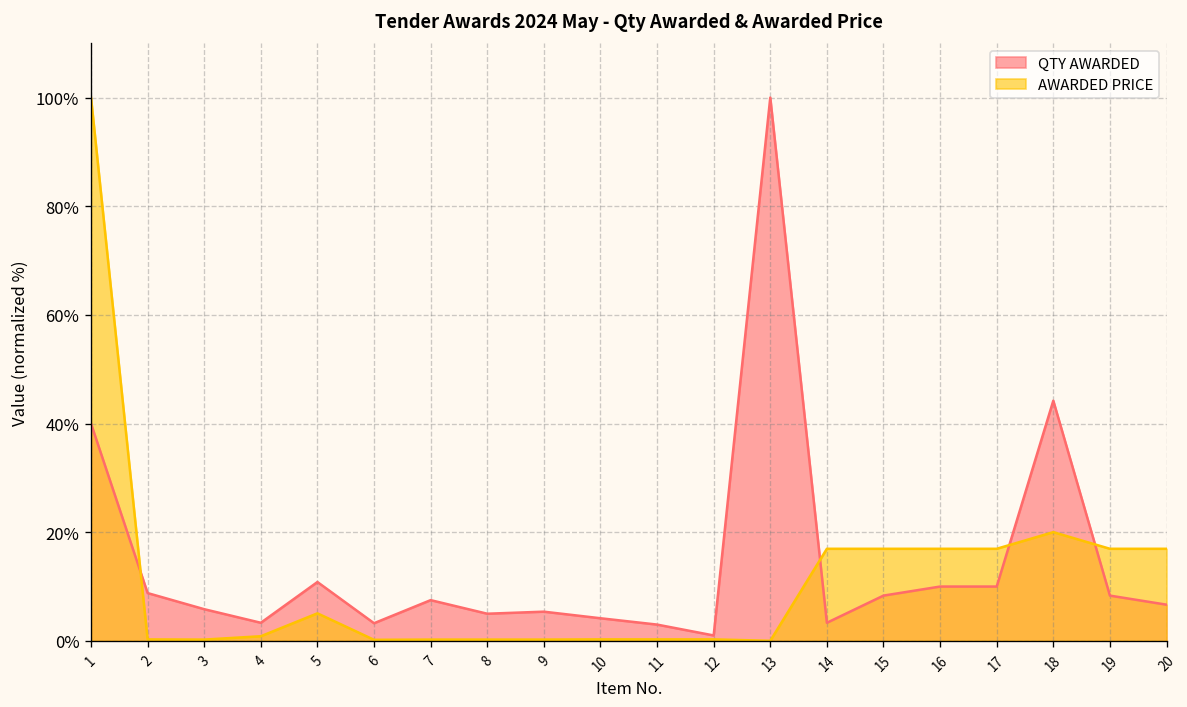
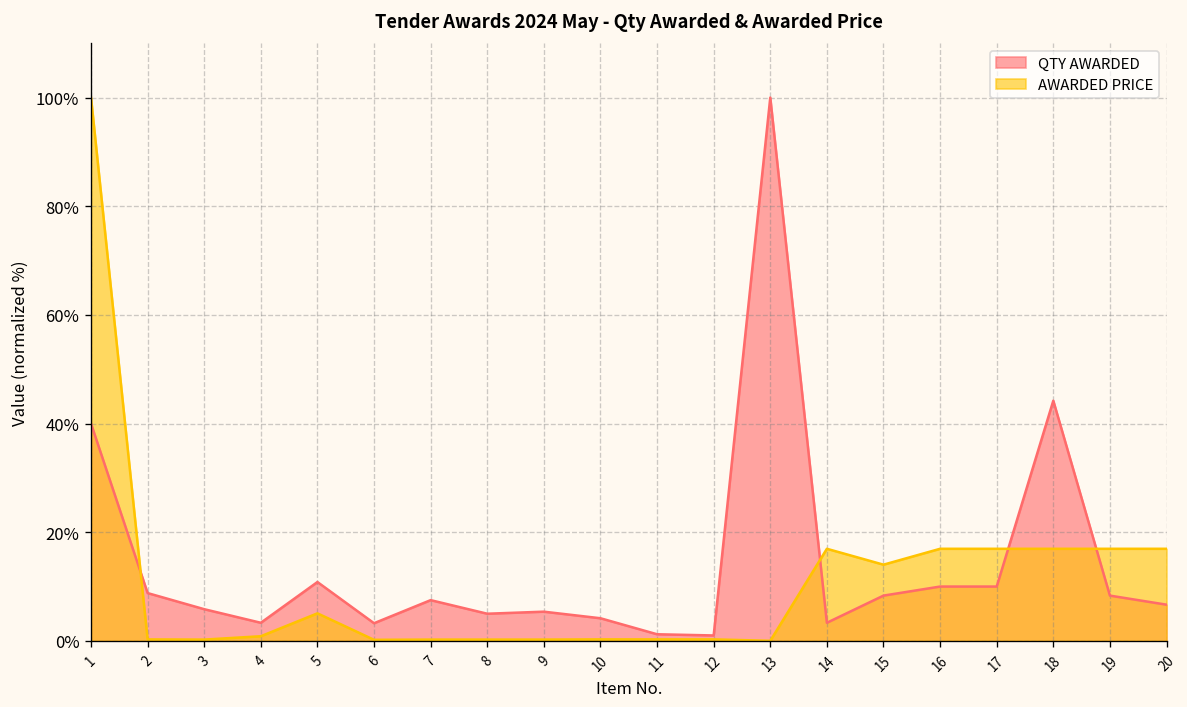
QTY AWARDED, 11: 3% -> 1%
AWARDED PRICE, 15: 17% -> 14%
AWARDED PRICE, 18: 20% -> 17%
